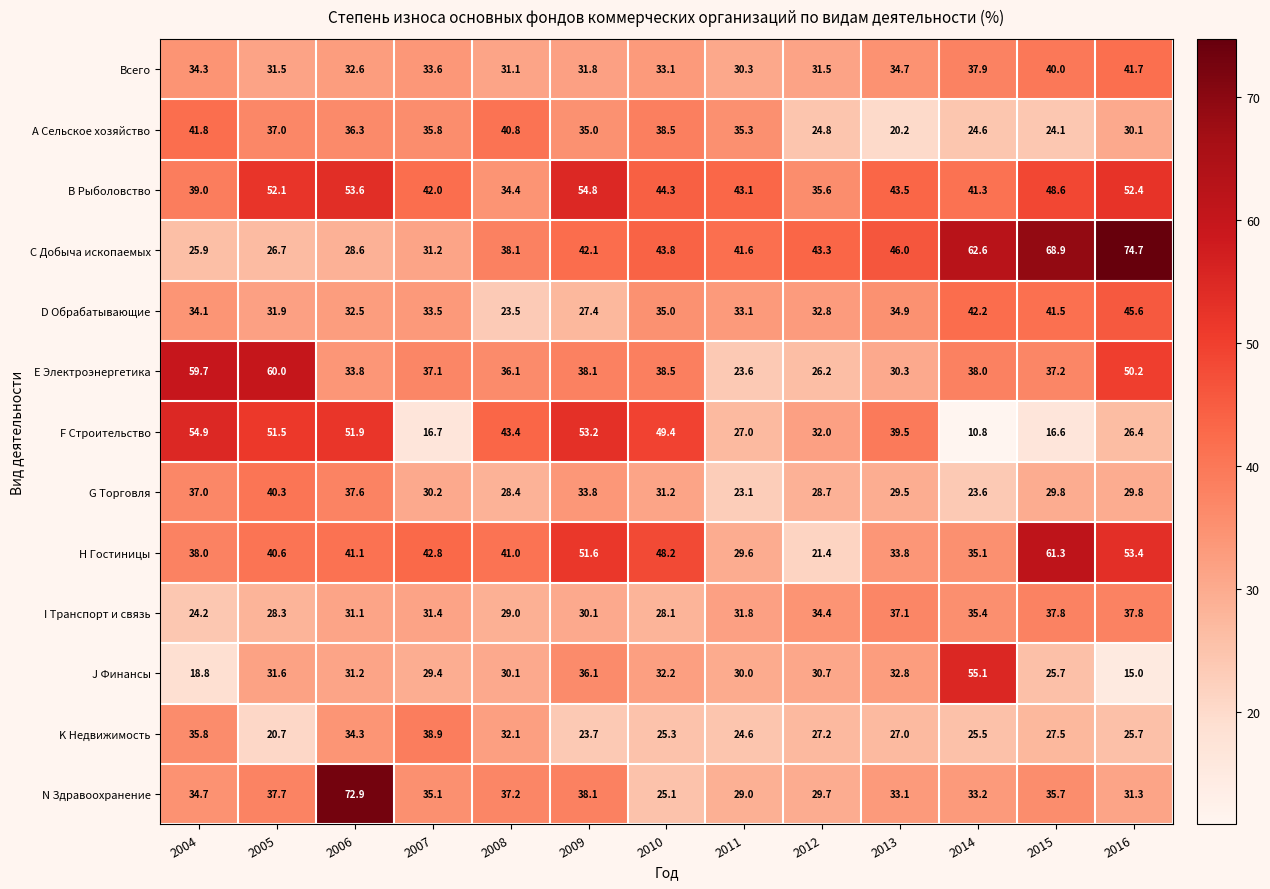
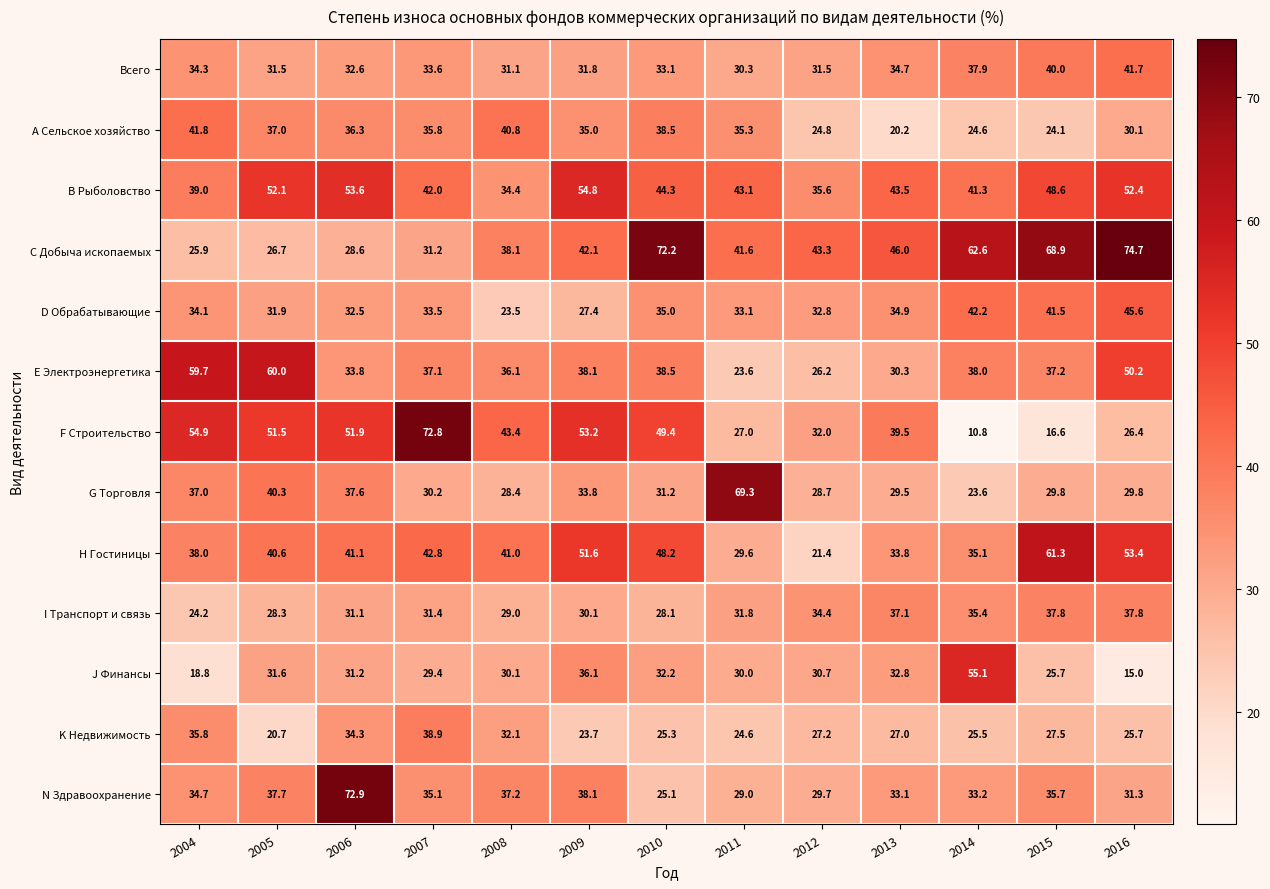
С Добыча ископаемых, 2010: 43.8 -> 72.2
F Строительство, 2007: 16.7 -> 72.8
G Торговля, 2011: 23.1 -> 69.3
